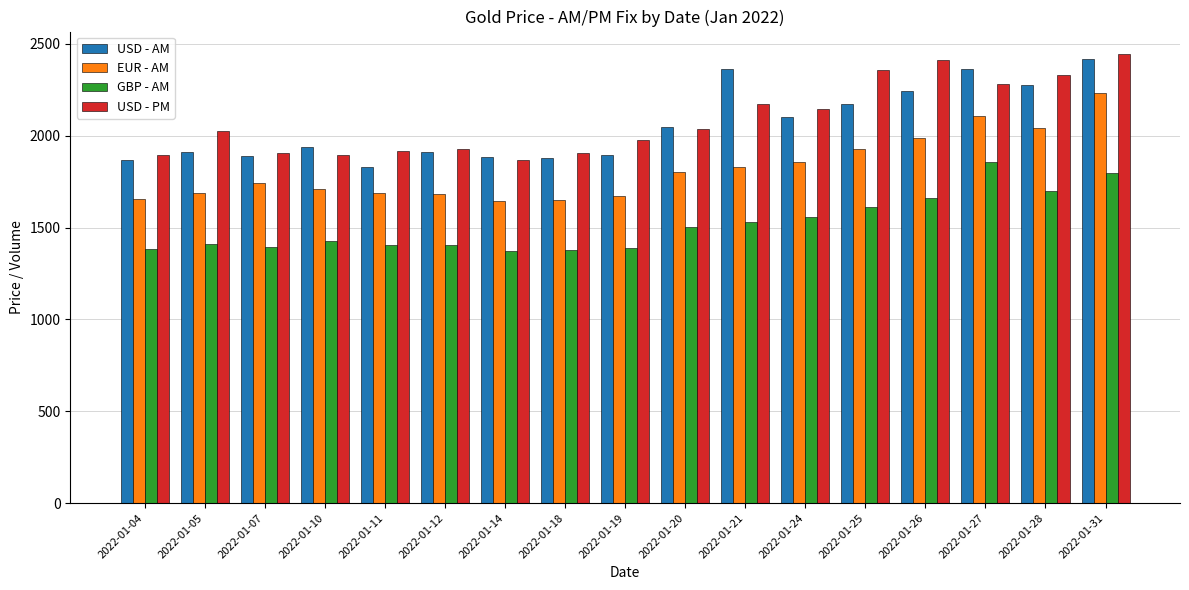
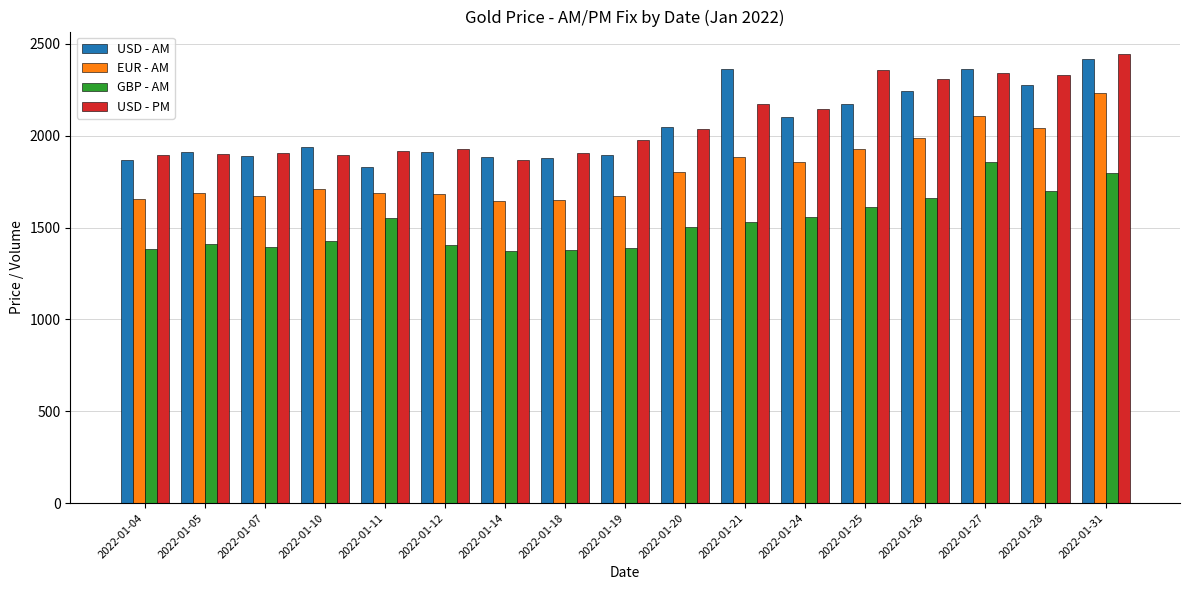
USD - PM, 2022-01-05: 2030 -> 1900
EUR - AM, 2022-01-07: 1740 -> 1670
GBP - AM, 2022-01-11: 1410 -> 1550
EUR - AM, 2022-01-21: 1830 -> 1890
USD - PM, 2022-01-26: 2410 -> 2310
USD - PM, 2022-01-27: 2280 -> 2340
